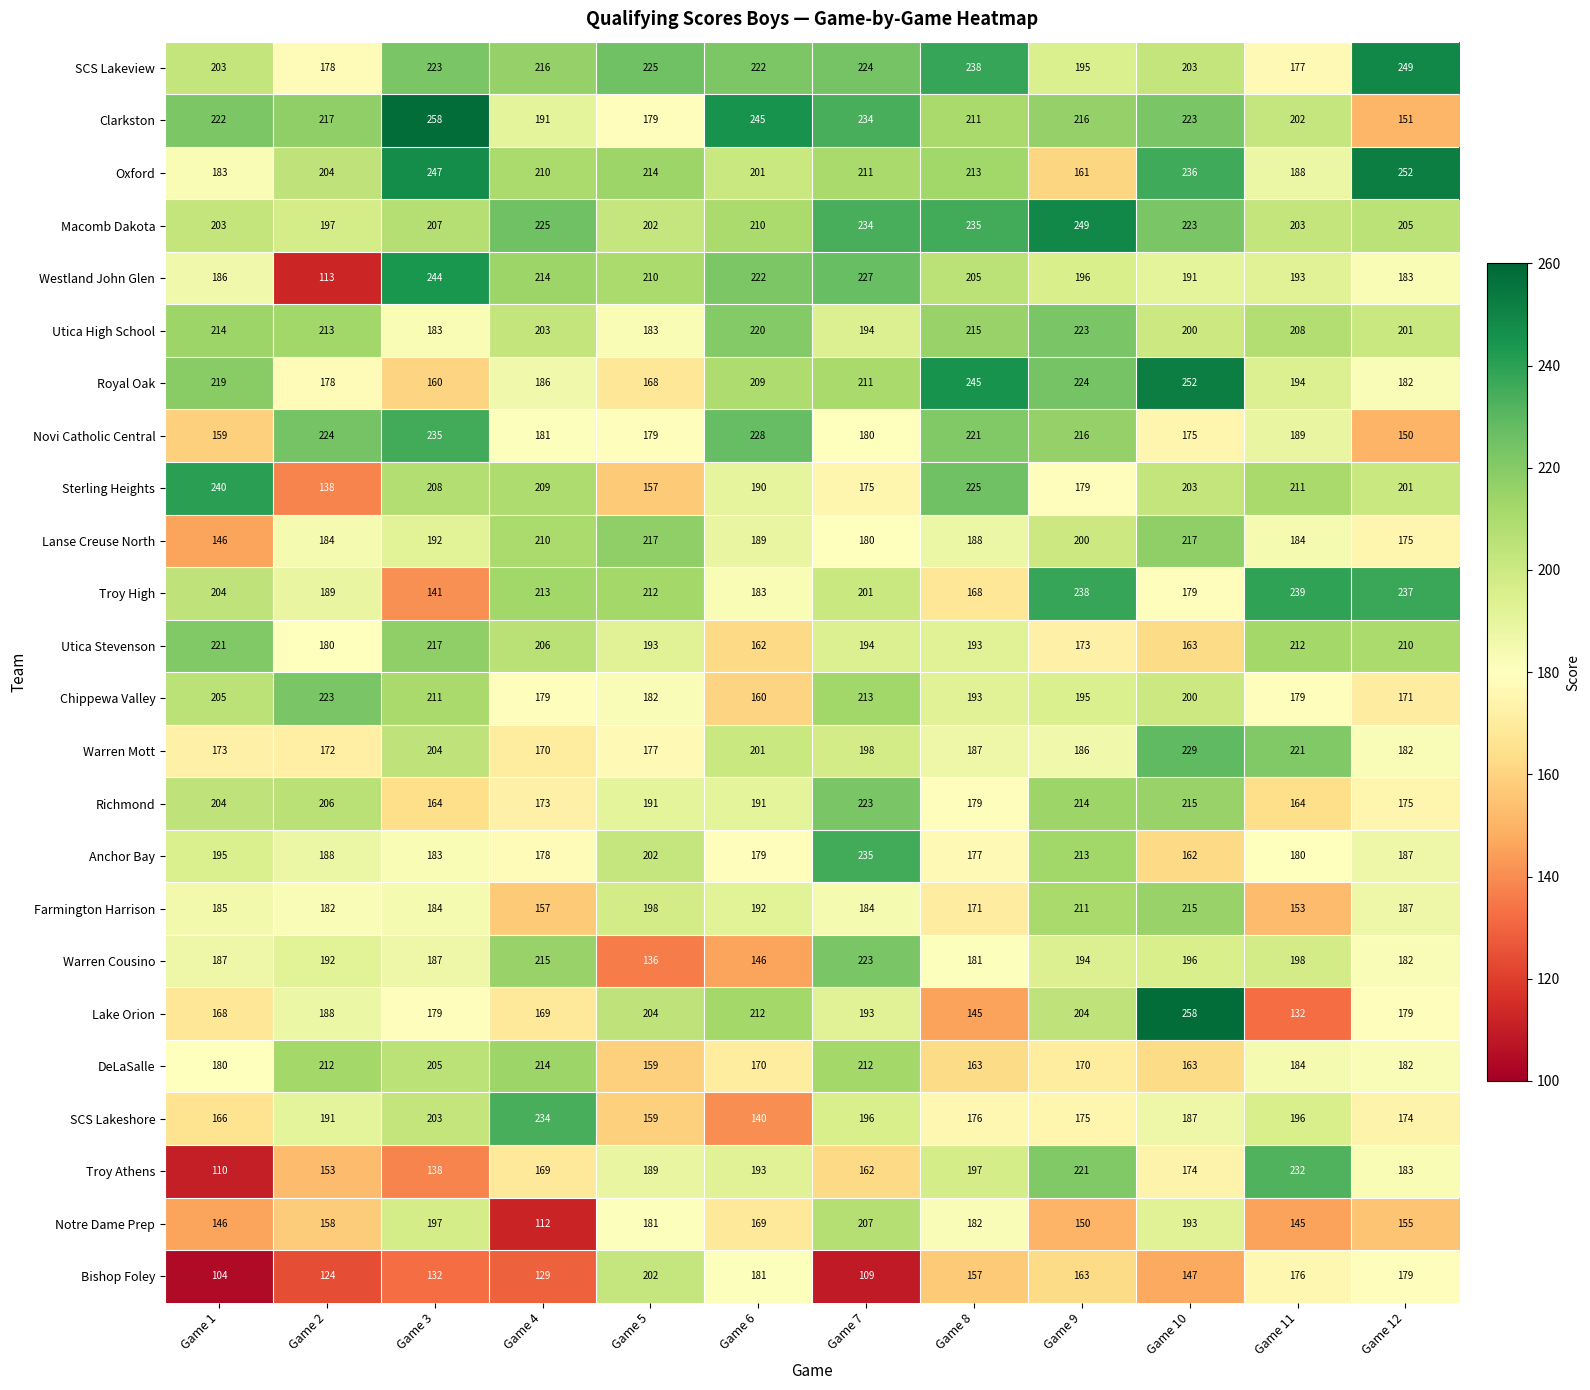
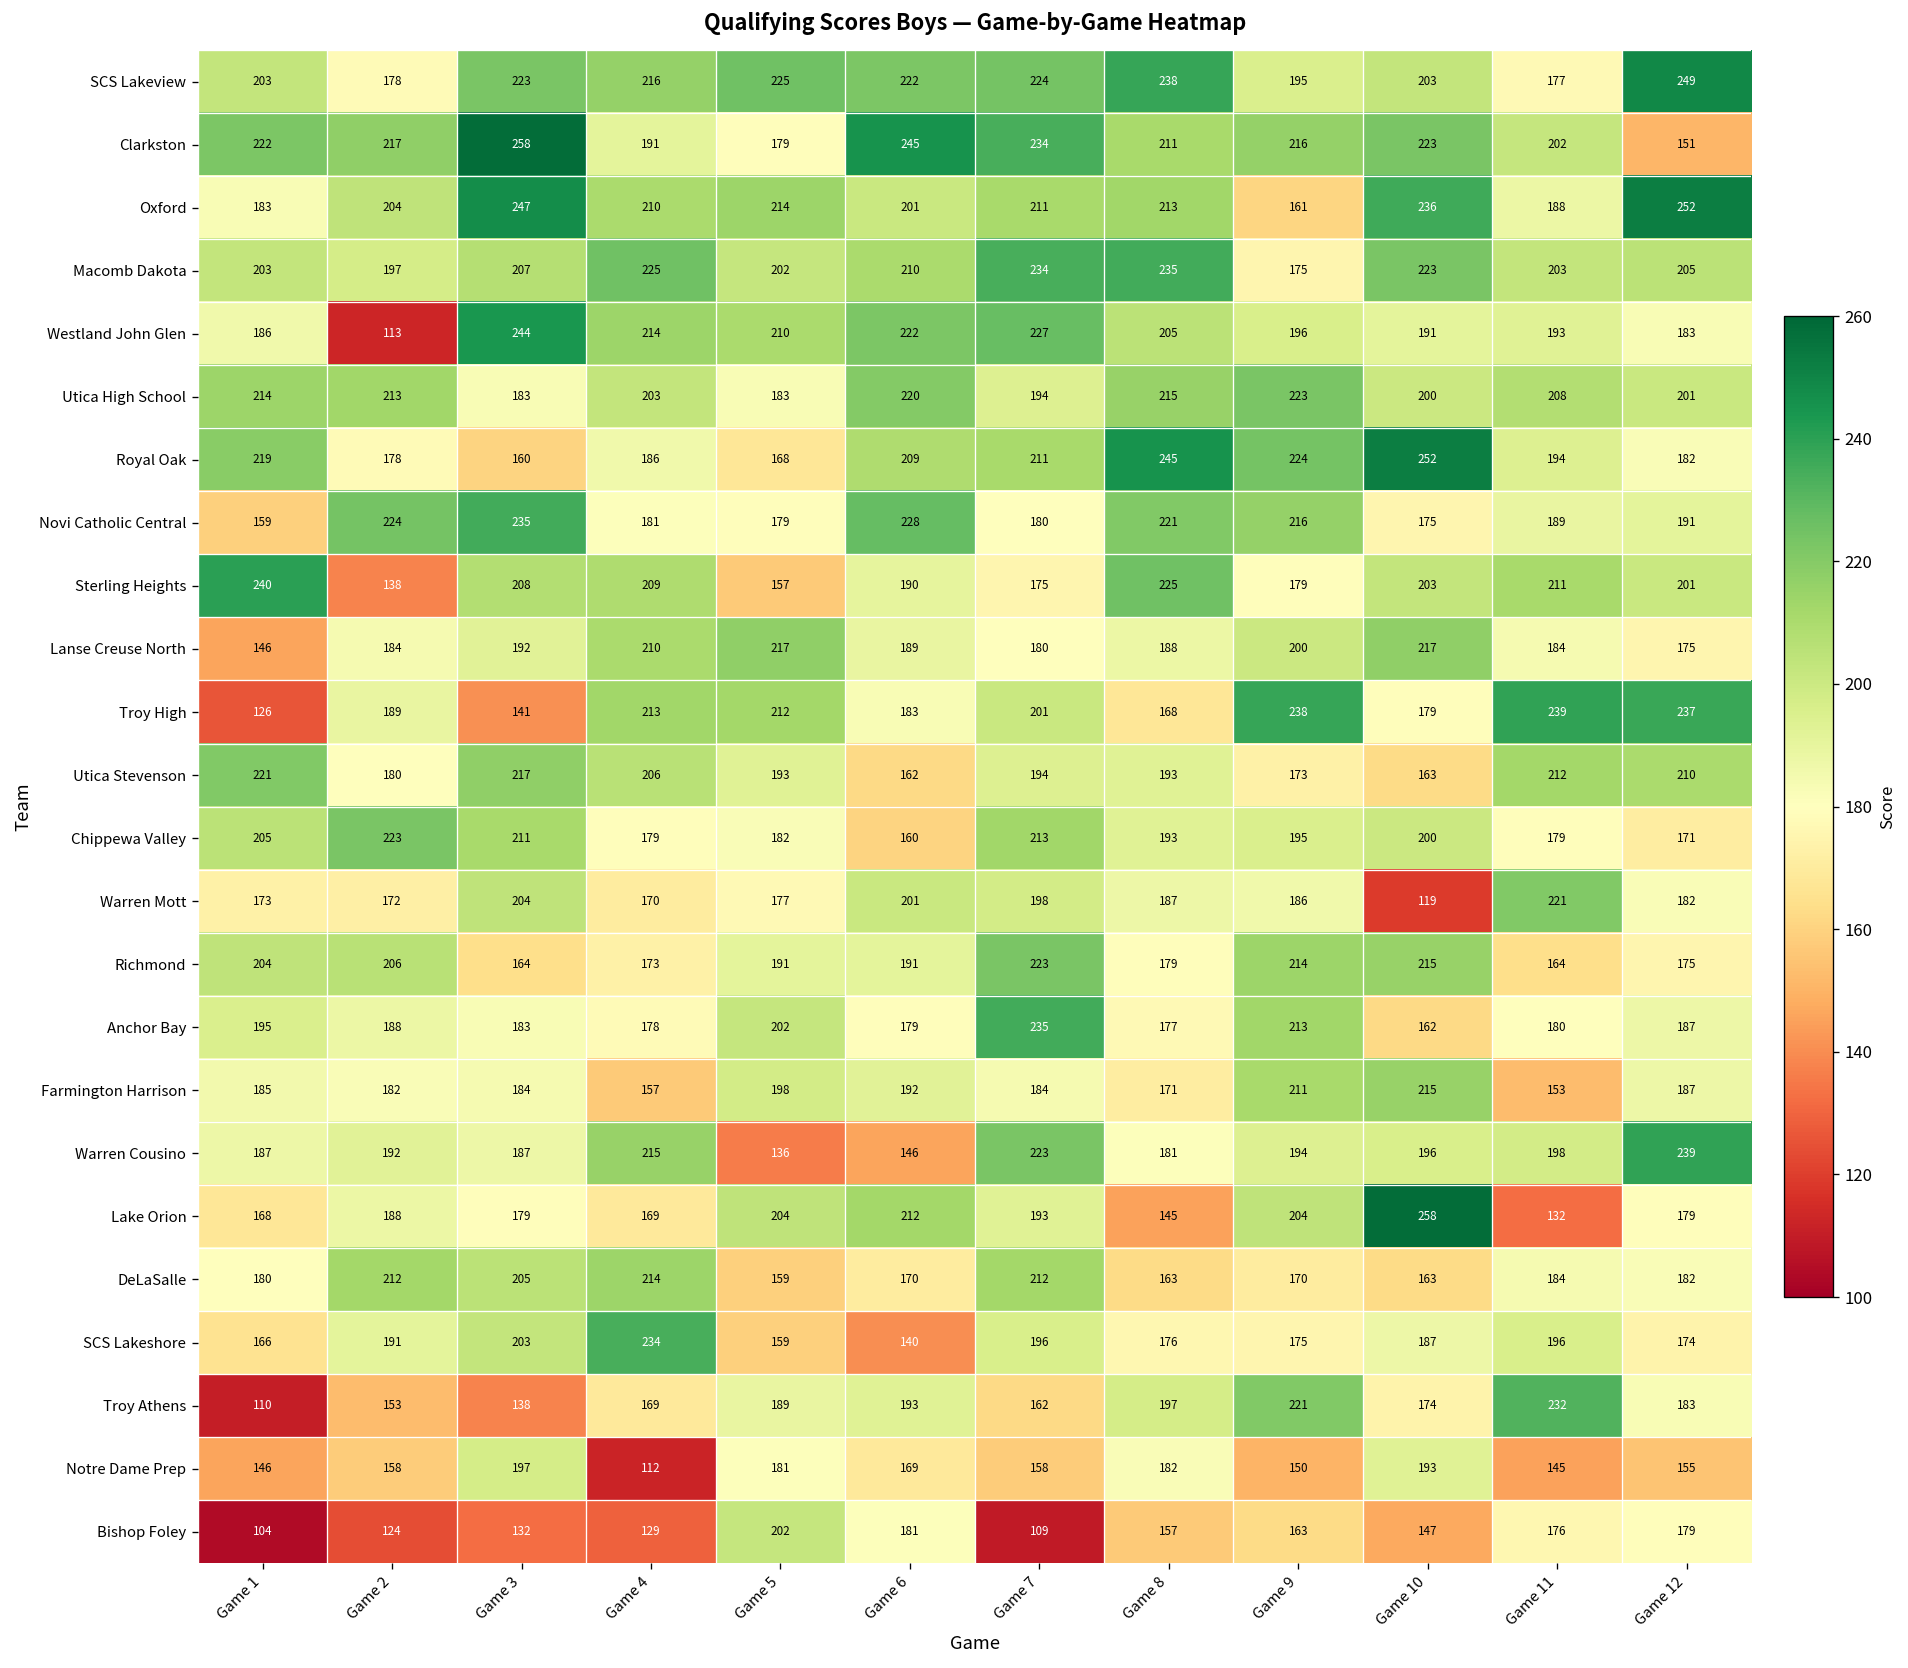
Macomb Dakota, Game 9: 249 -> 175
Novi Catholic Central, Game 12: 150 -> 191
Troy High, Game 1: 204 -> 126
Warren Mott, Game 10: 229 -> 119
Warren Cousino, Game 12: 182 -> 239
Notre Dame Prep, Game 7: 207 -> 158
